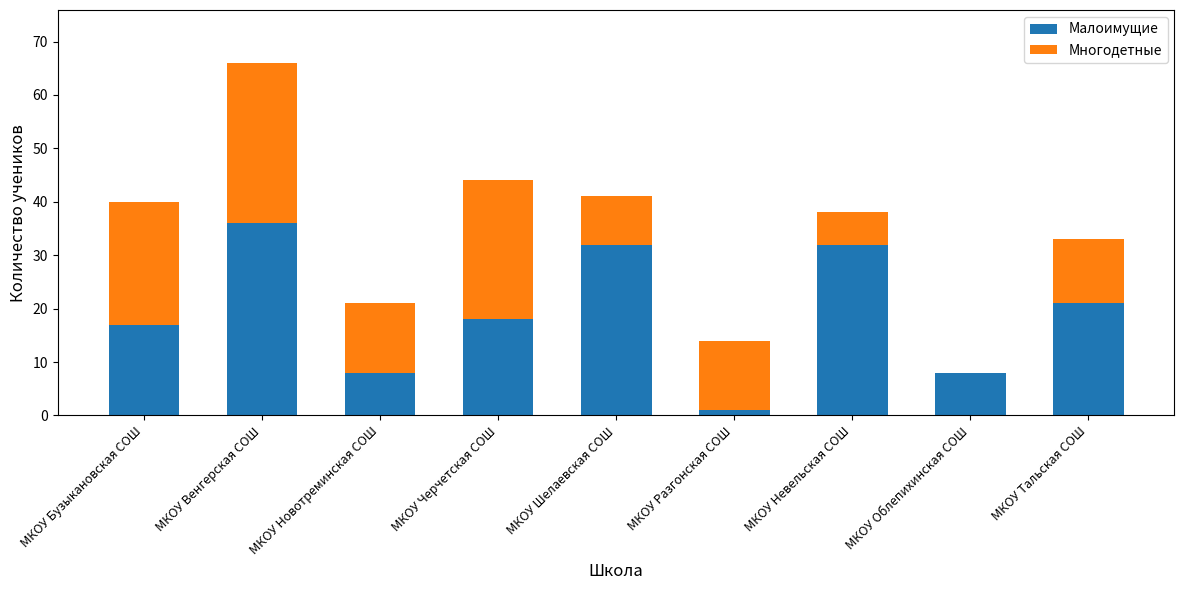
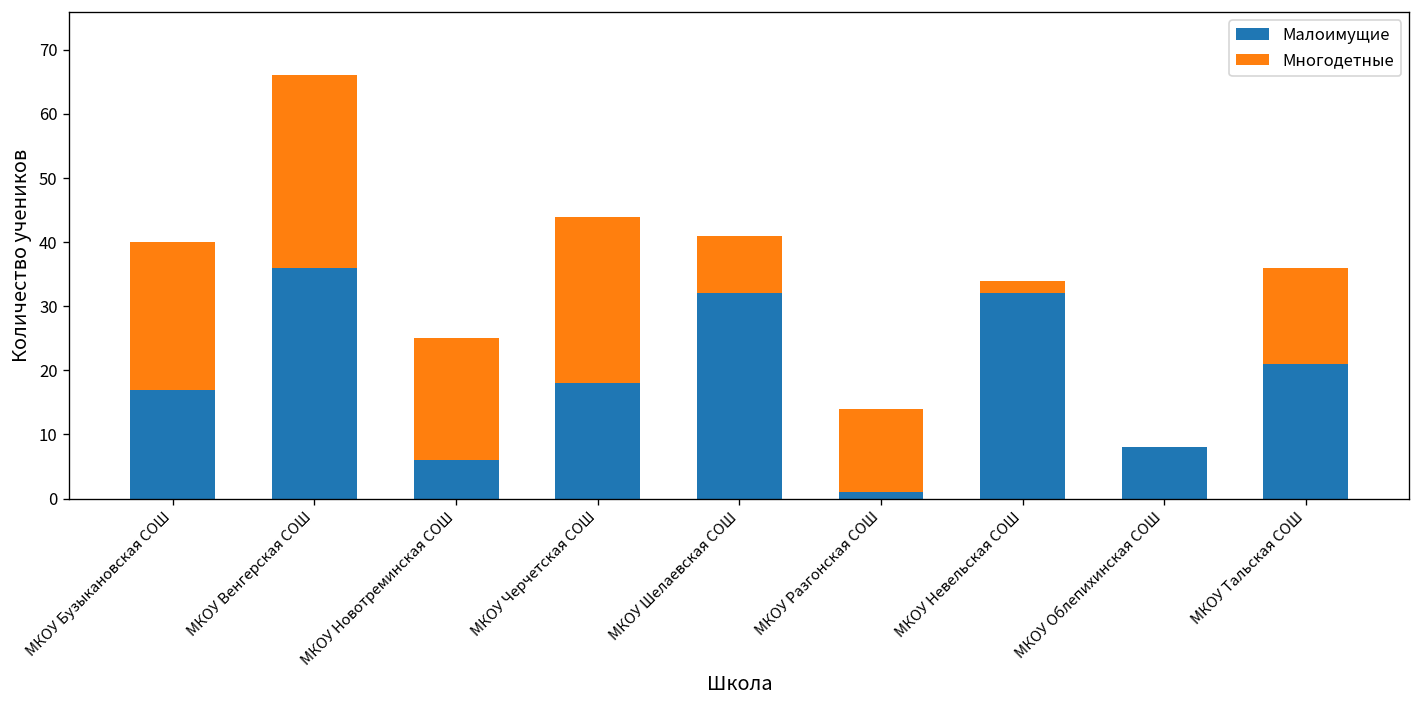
Малоимущие, МКОУ Новотреминская СОШ: 8 -> 6
Многодетные, МКОУ Новотреминская СОШ: 13 -> 19
Многодетные, МКОУ Невельская СОШ: 6 -> 2
Многодетные, МКОУ Тальская СОШ: 12 -> 15
